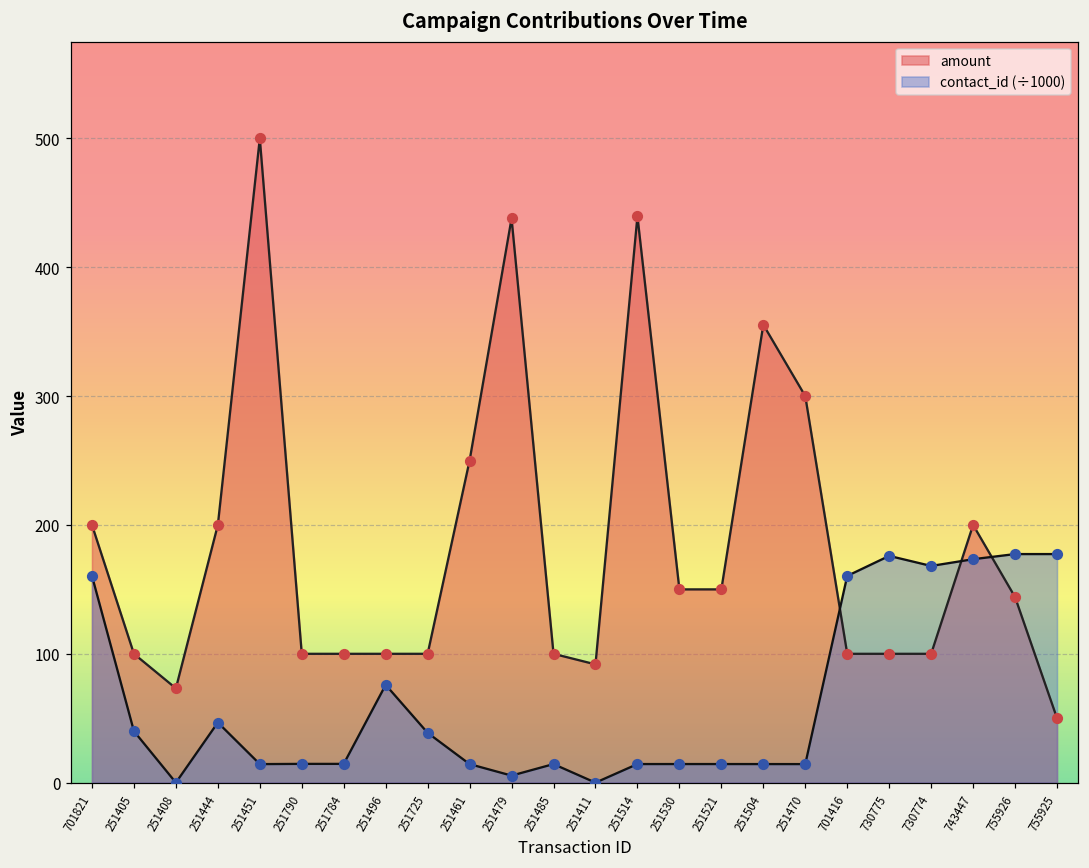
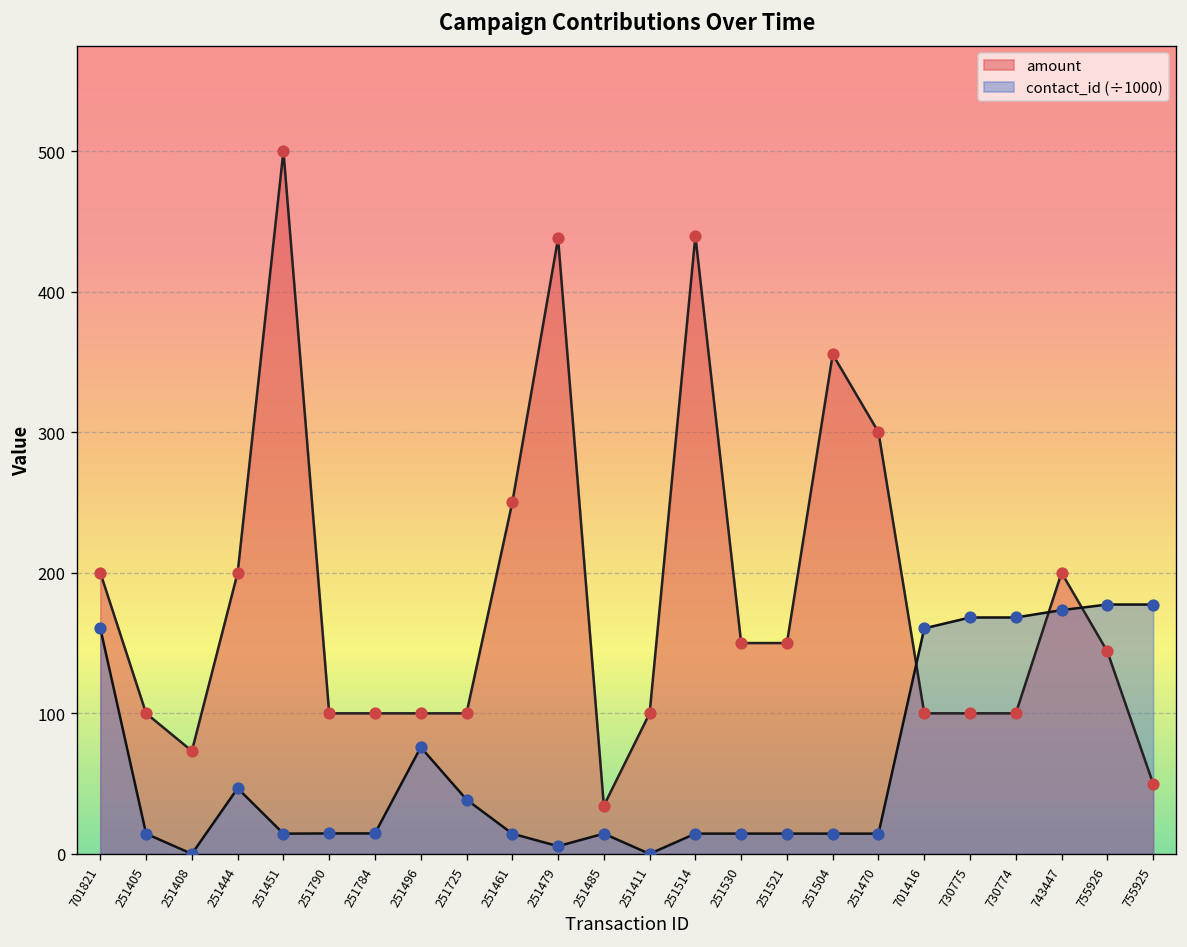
contact_id (÷1000), 251405: 40 -> 14
amount, 251485: 100 -> 34
amount, 251411: 92 -> 100
contact_id (÷1000), 730775: 176 -> 168
